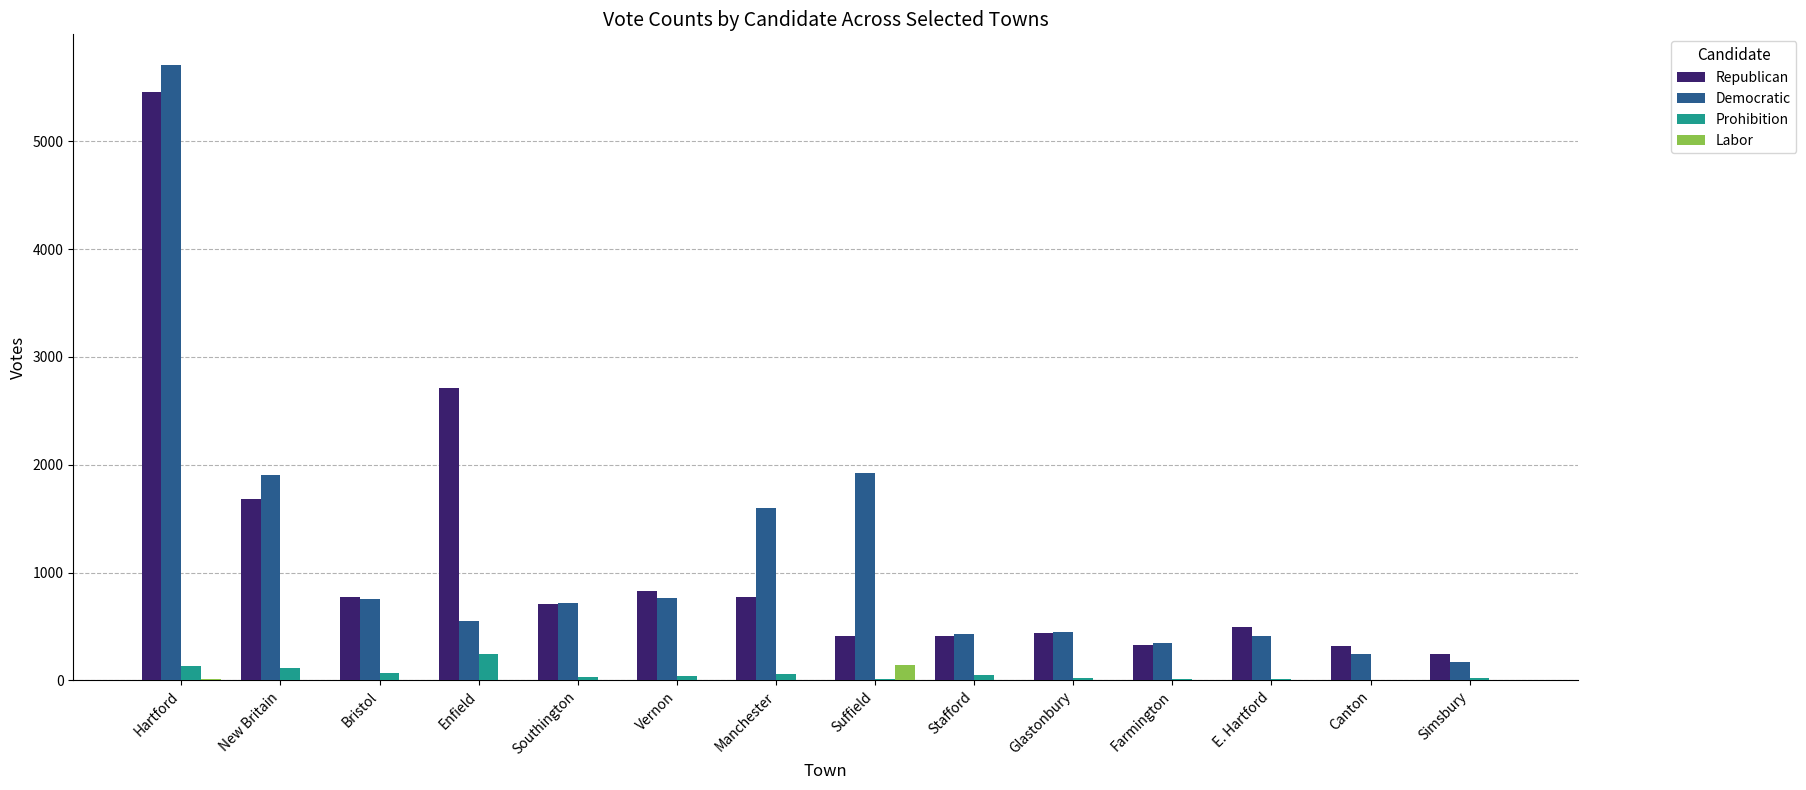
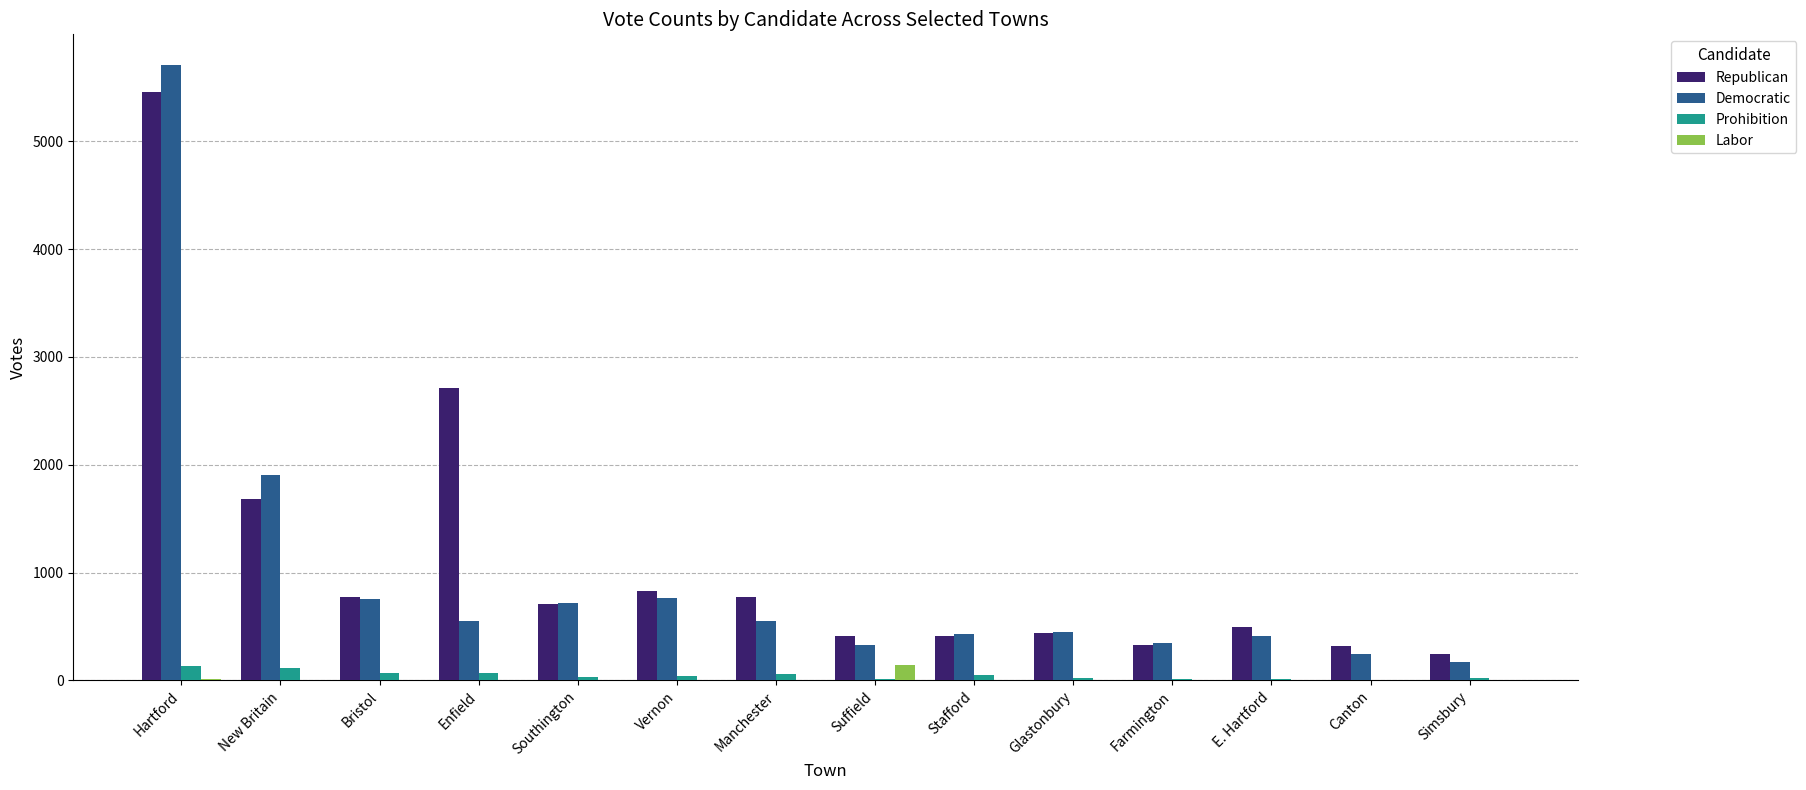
Prohibition, Enfield: 250 -> 70
Democratic, Manchester: 1600 -> 560
Democratic, Suffield: 1930 -> 330
